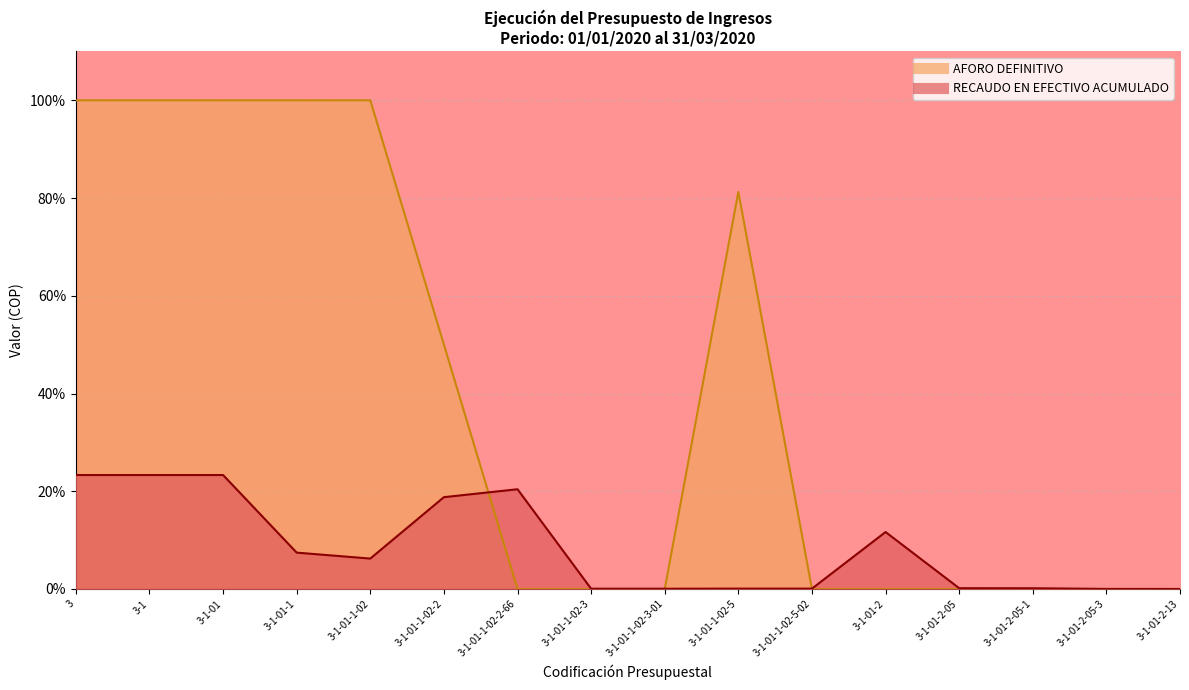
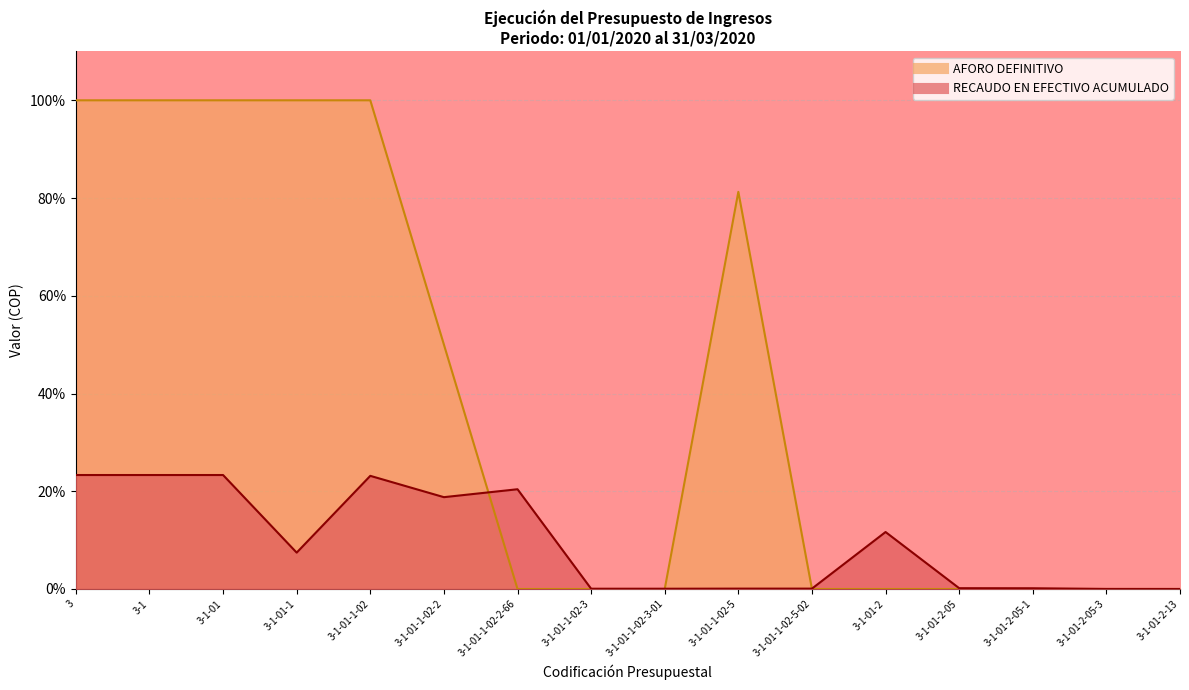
RECAUDO EN EFECTIVO ACUMULADO, 3-1-01-1-02: 6% -> 23%
